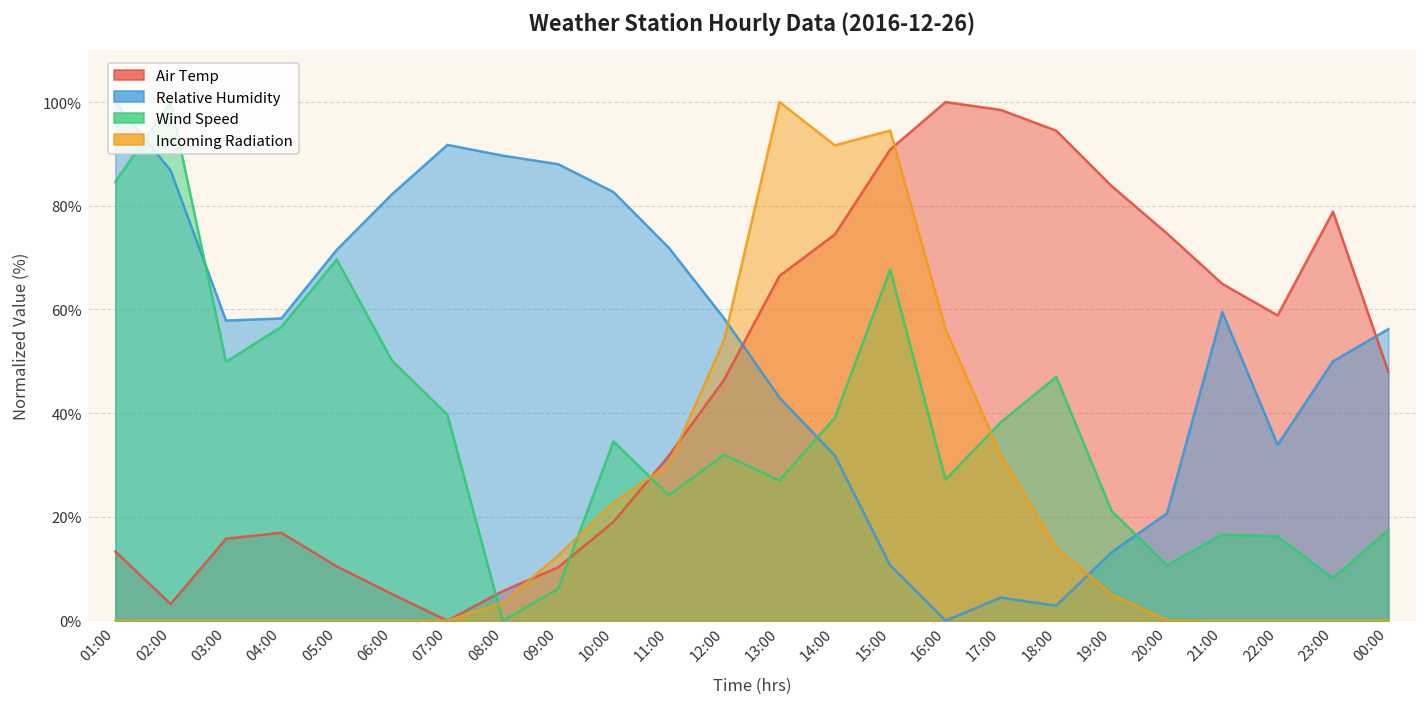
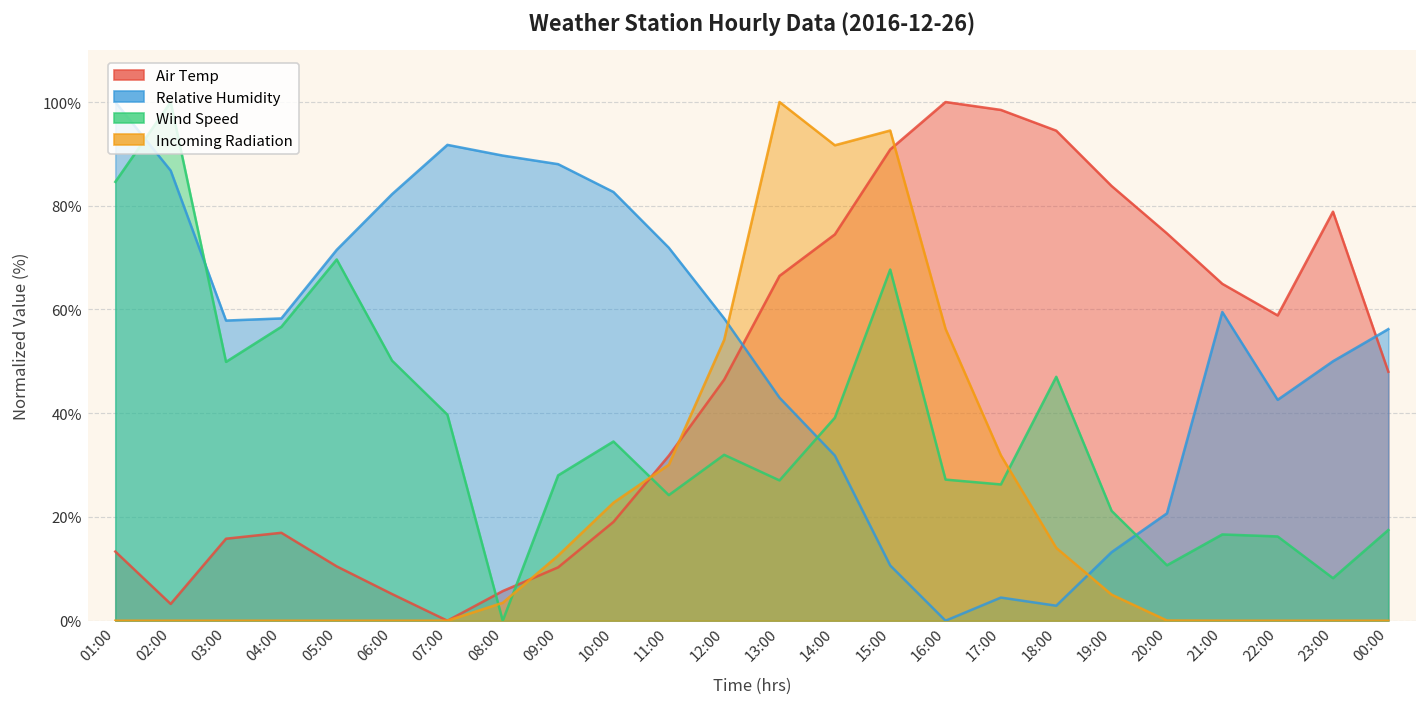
Wind Speed, 09:00: 6% -> 28%
Wind Speed, 17:00: 38% -> 26%
Relative Humidity, 22:00: 34% -> 43%
